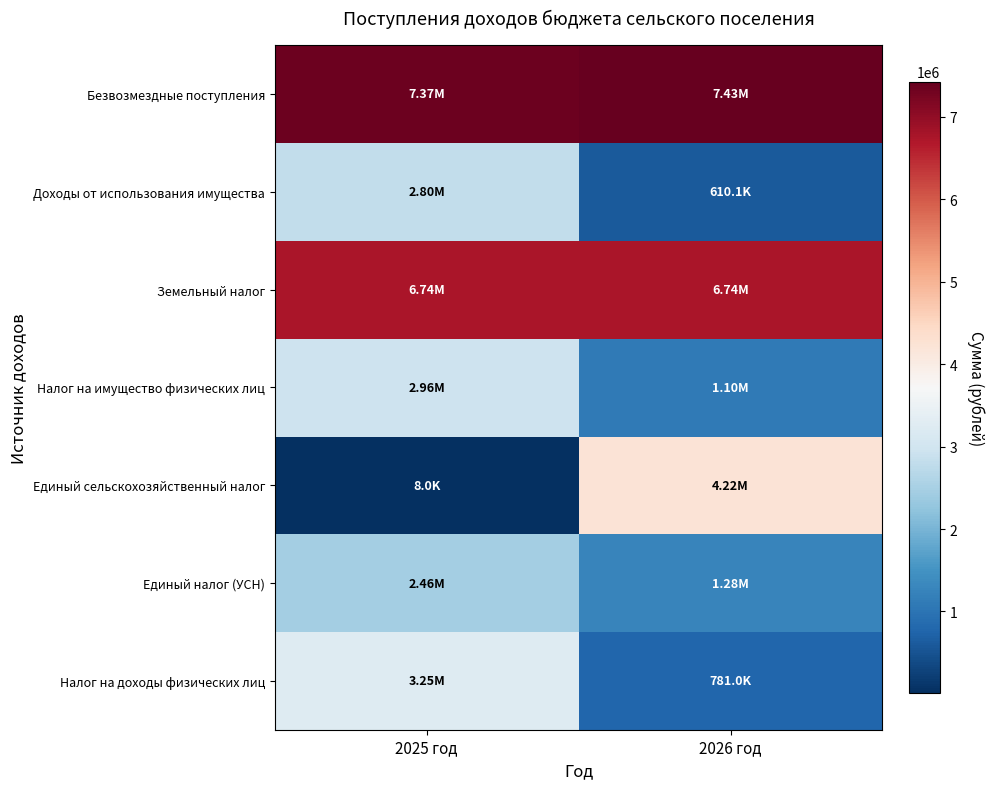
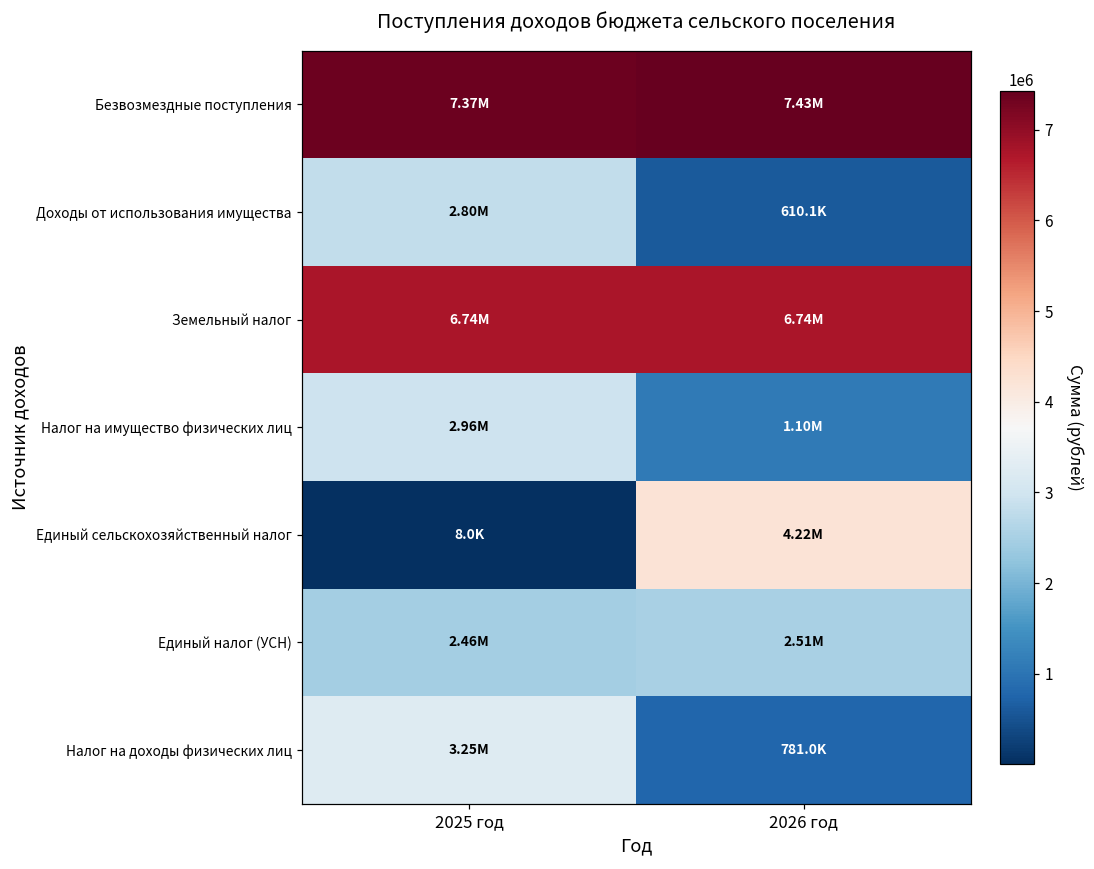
Единый налог (УСН), 2026 год: 1.28M -> 2.51M
